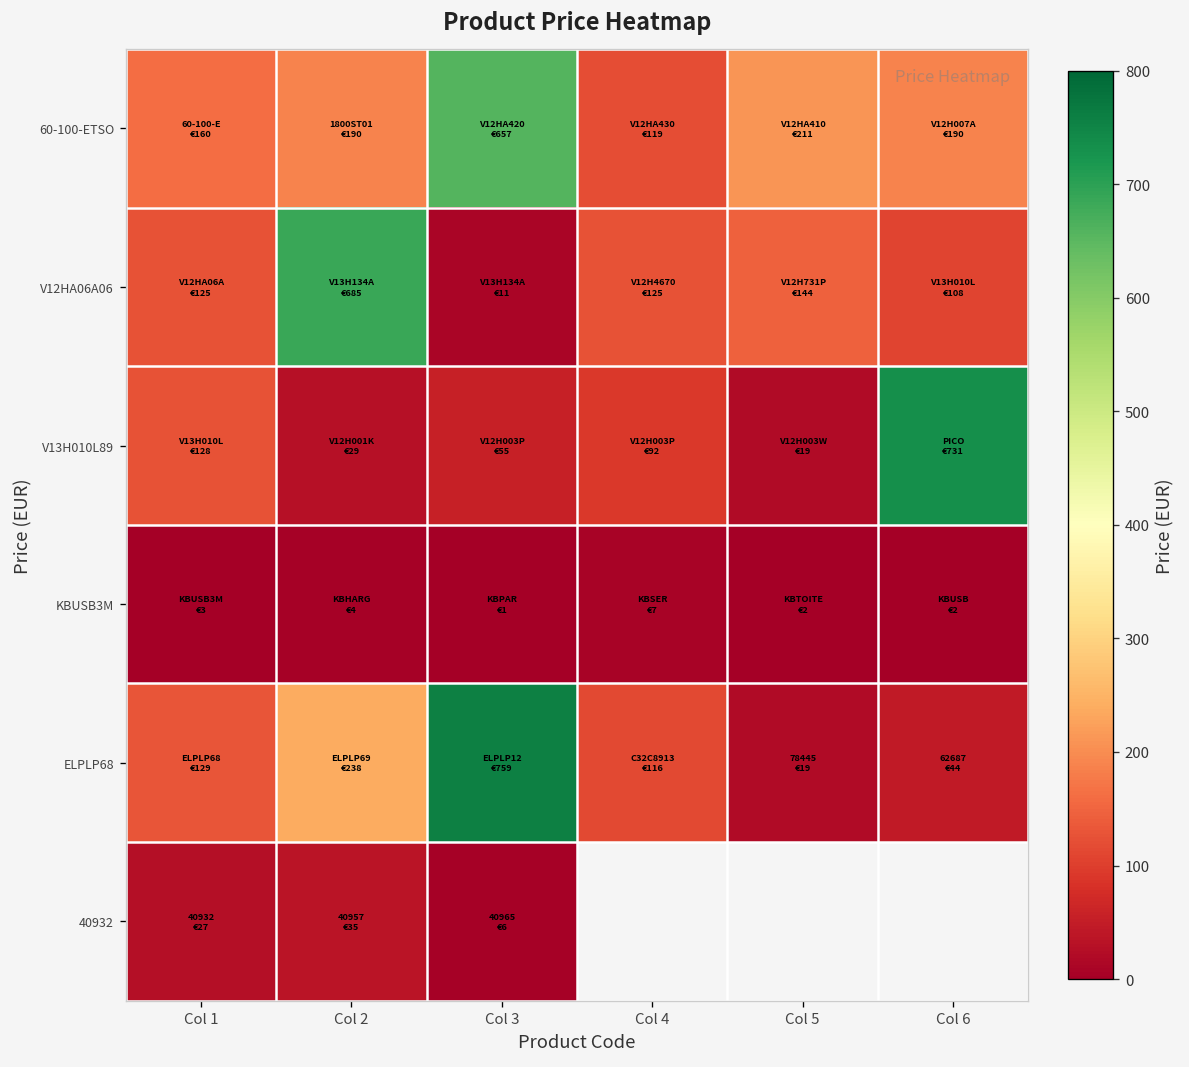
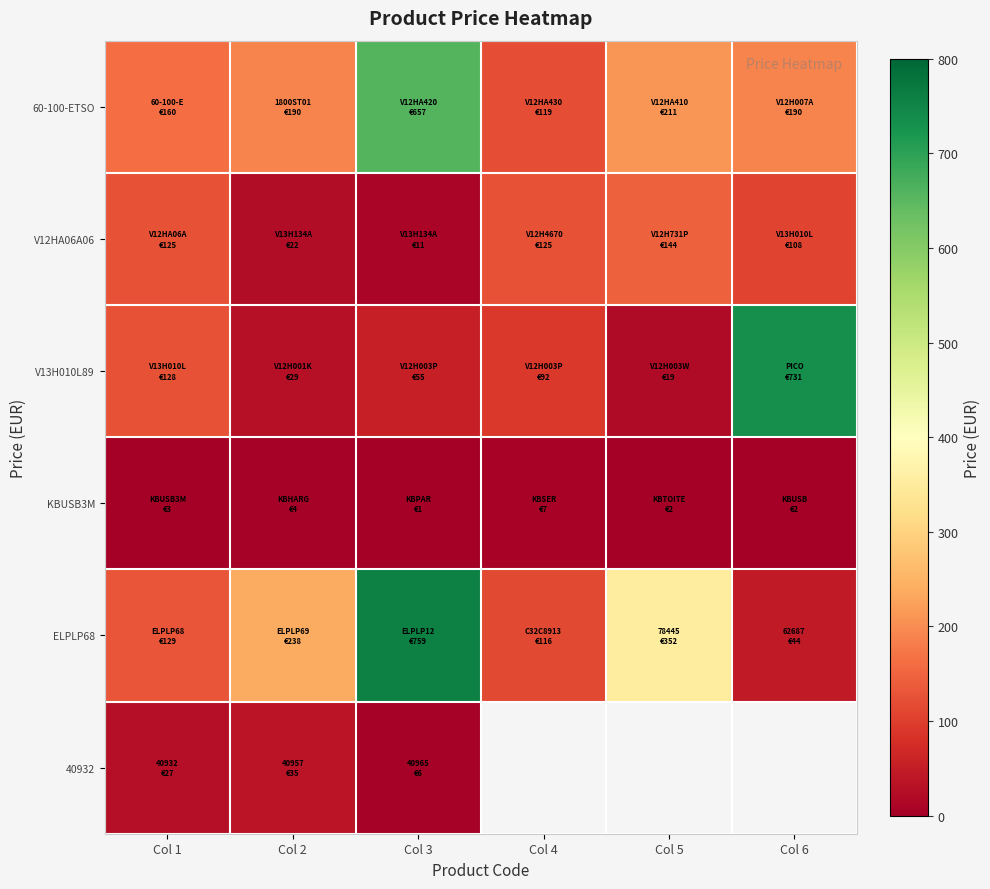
V12HA06A06, Col 2: €685 -> €22
ELPLP68, Col 5: €19 -> €352
